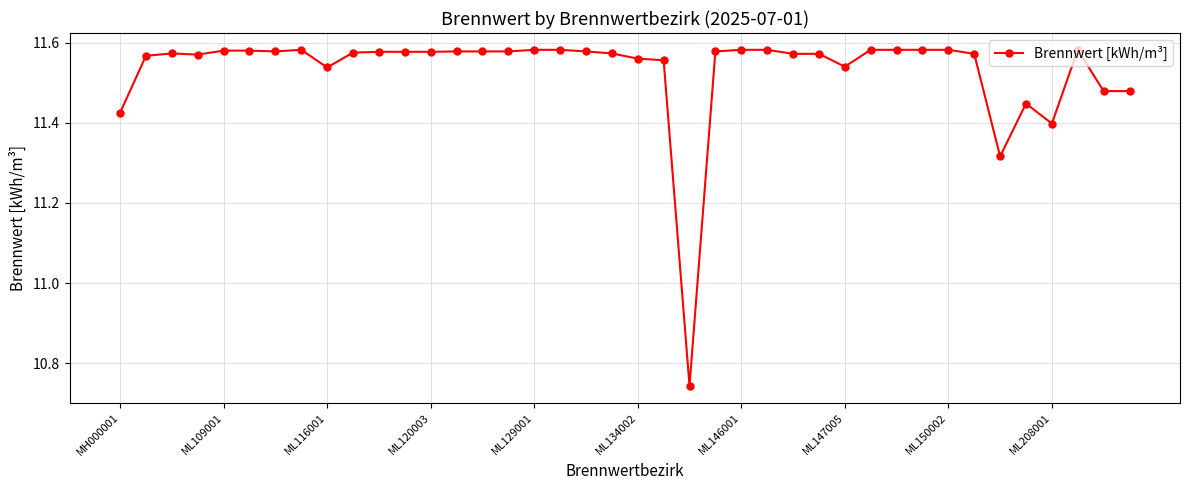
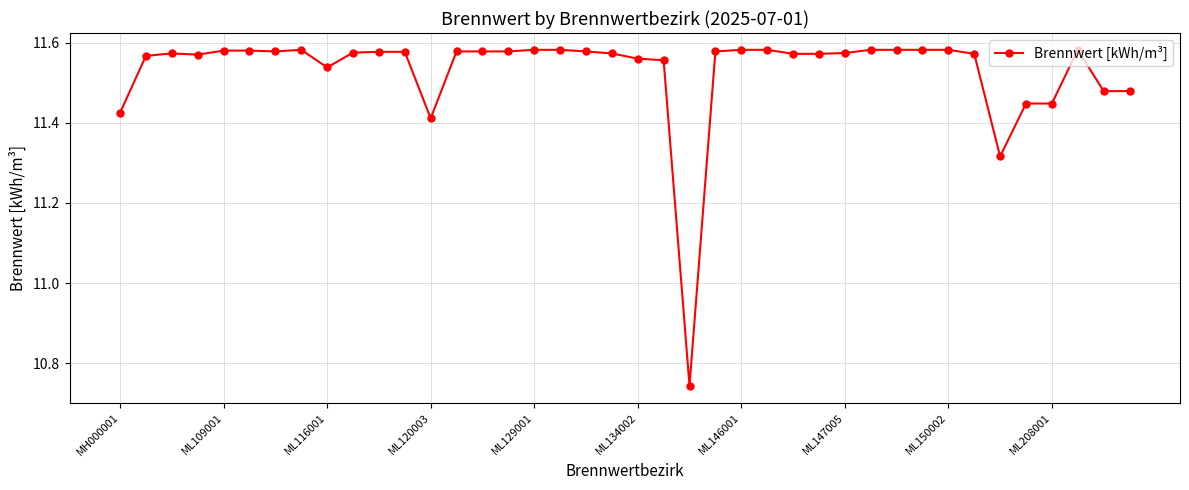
ML120003: 11.58 -> 11.41
ML147005: 11.54 -> 11.57
ML208001: 11.40 -> 11.45
